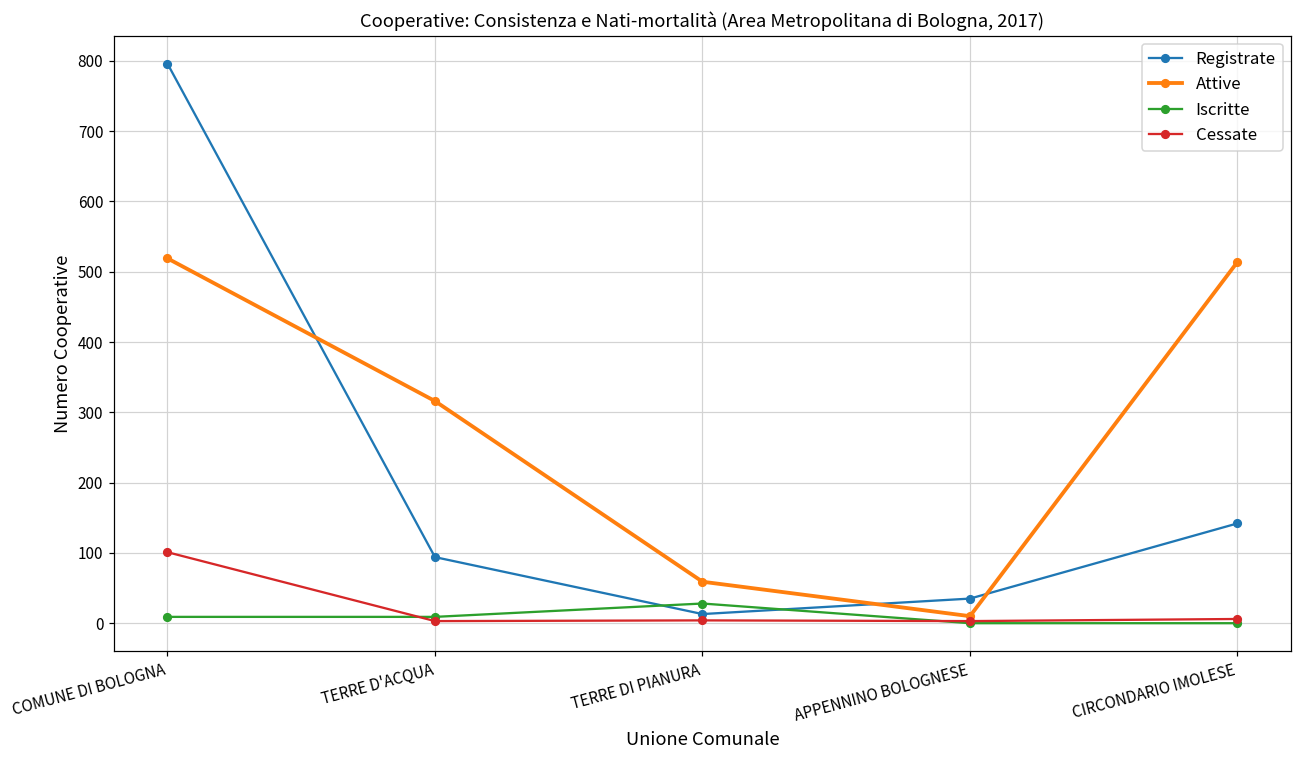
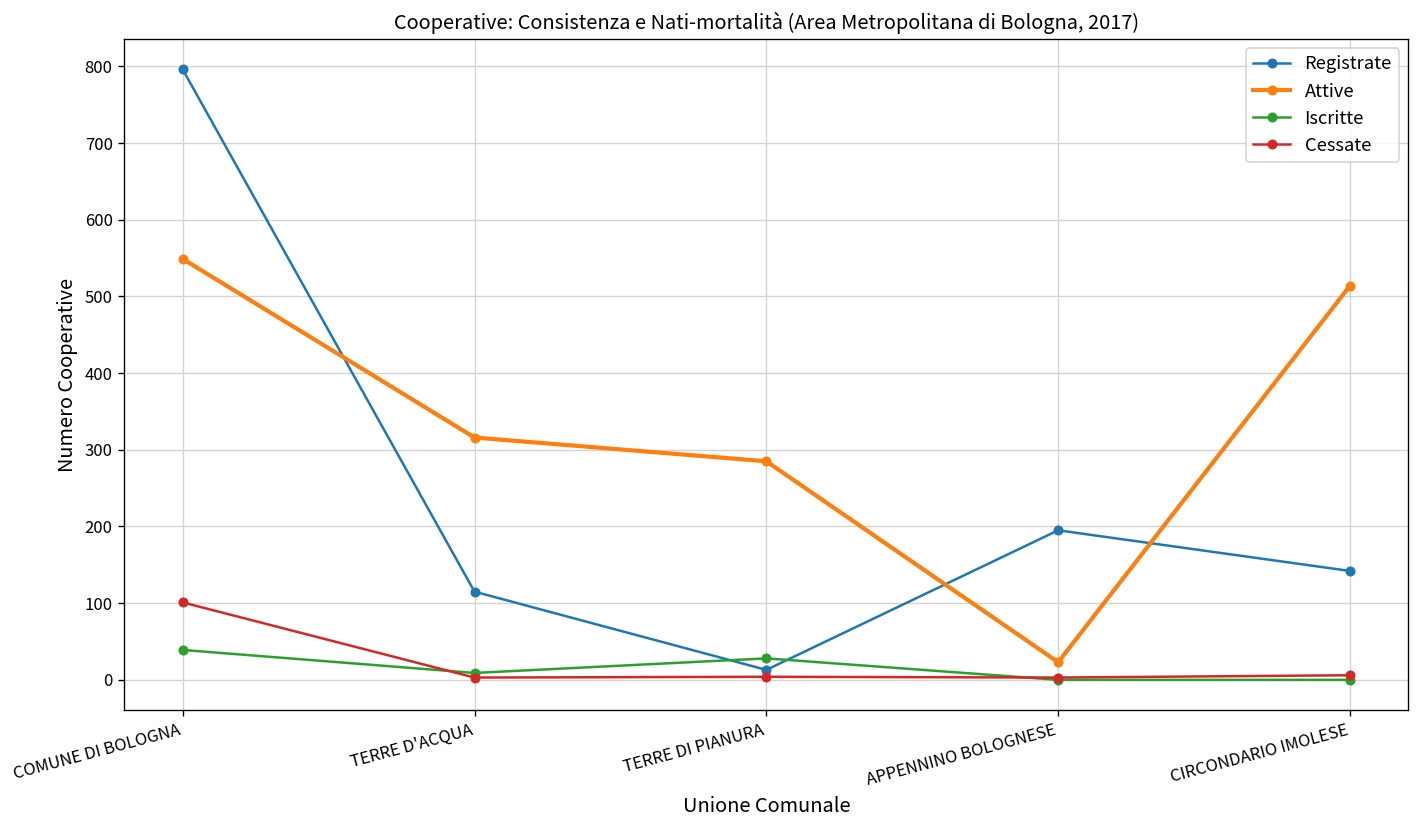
Attive, COMUNE DI BOLOGNA: 520 -> 550
Iscritte, COMUNE DI BOLOGNA: 10 -> 40
Registrate, TERRE D'ACQUA: 90 -> 120
Attive, TERRE DI PIANURA: 60 -> 290
Registrate, APPENNINO BOLOGNESE: 40 -> 200
Attive, APPENNINO BOLOGNESE: 10 -> 20
